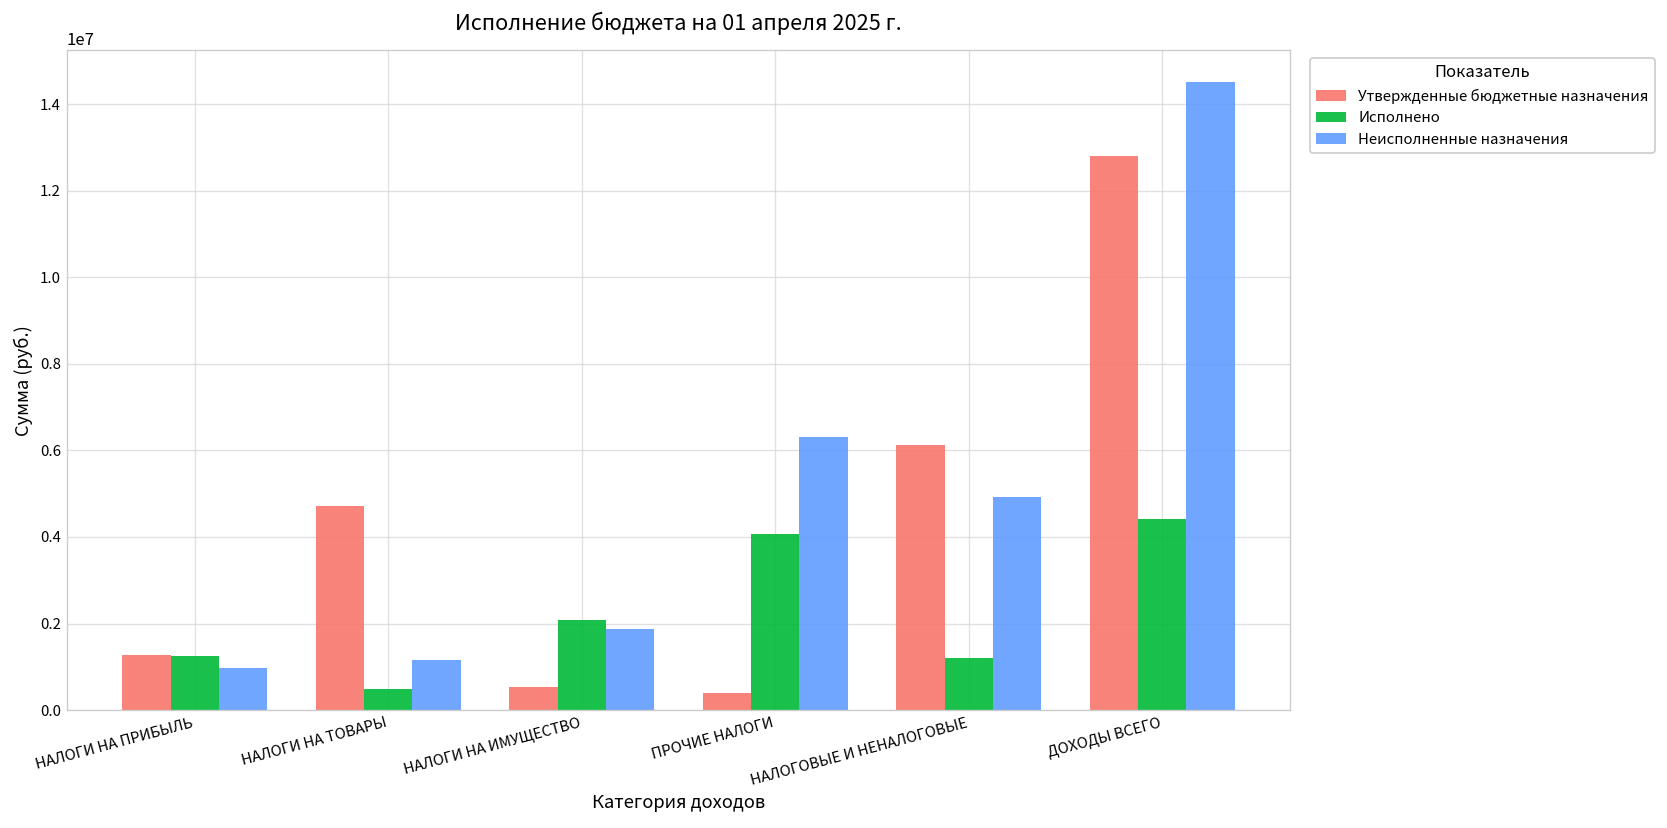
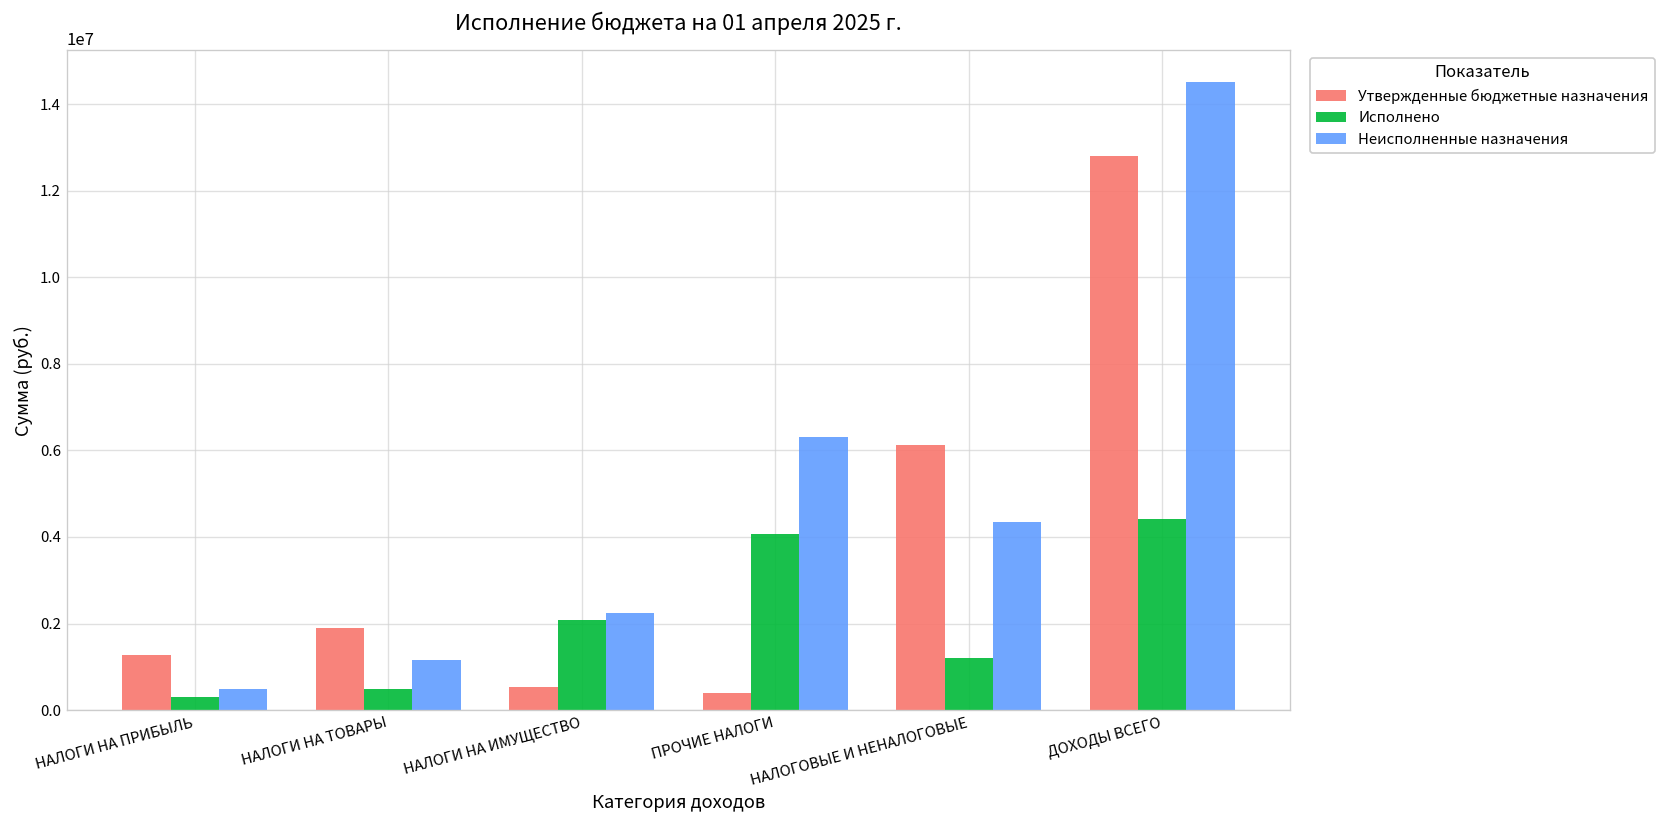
Исполнено, НАЛОГИ НА ПРИБЫЛЬ: 1300000 -> 300000
Неисполненные назначения, НАЛОГИ НА ПРИБЫЛЬ: 1000000 -> 500000
Утвержденные бюджетные назначения, НАЛОГИ НА ТОВАРЫ: 4700000 -> 1900000
Неисполненные назначения, НАЛОГИ НА ИМУЩЕСТВО: 1900000 -> 2200000
Неисполненные назначения, НАЛОГОВЫЕ И НЕНАЛОГОВЫЕ: 4900000 -> 4400000
